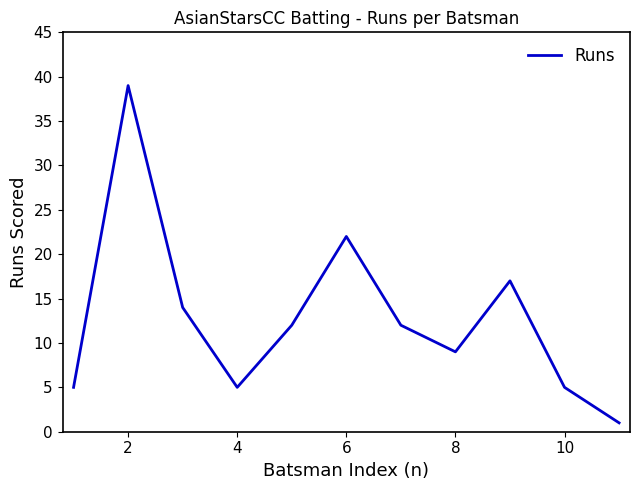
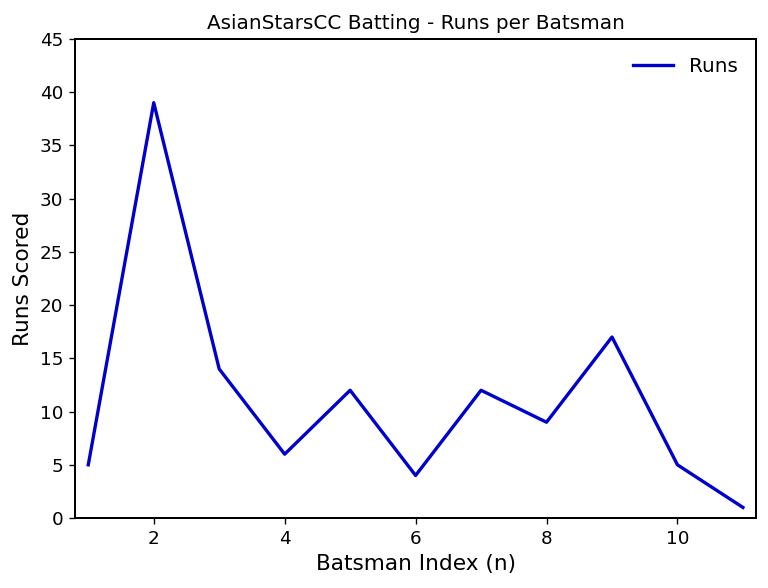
4: 5 -> 6
6: 22 -> 4
